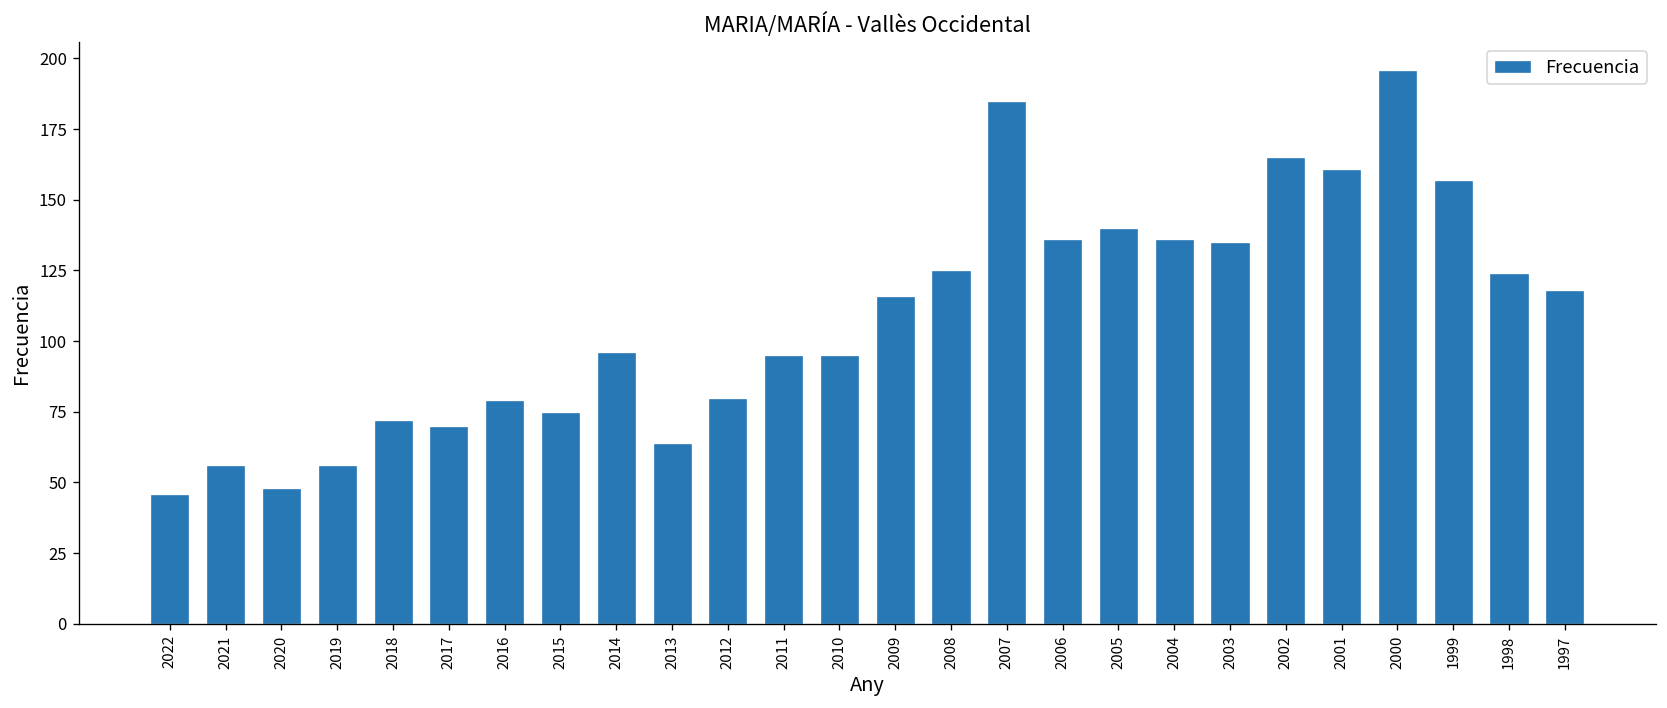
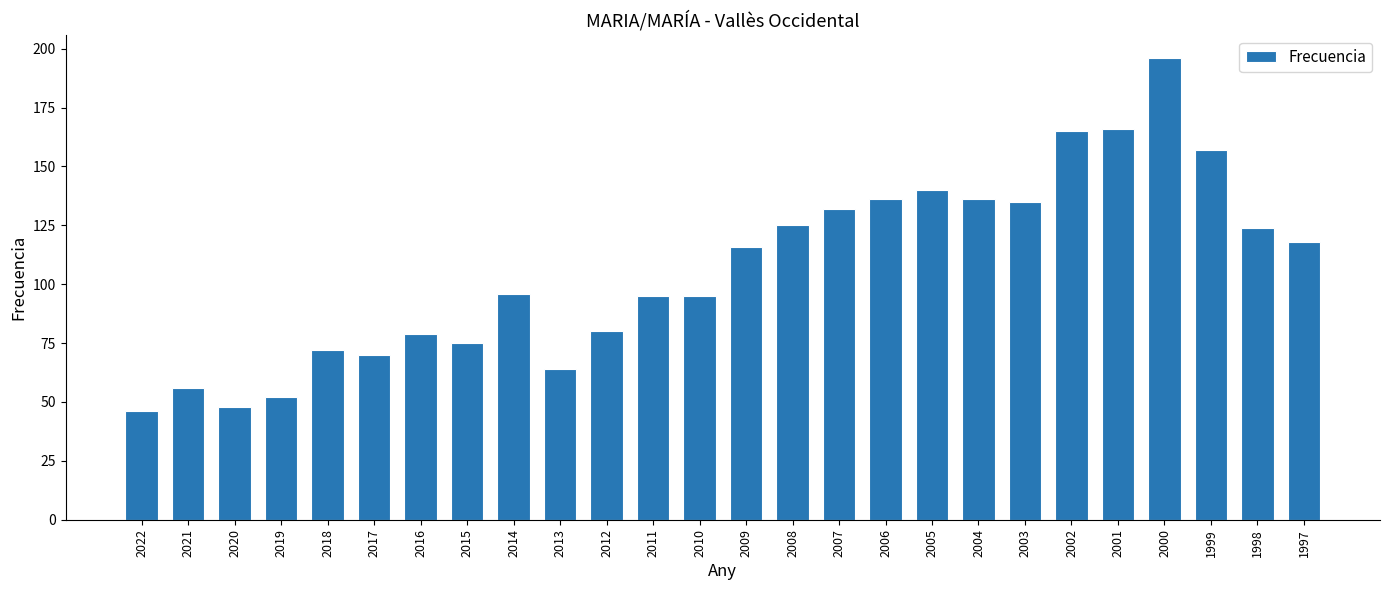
2019: 56 -> 52
2007: 185 -> 132
2001: 161 -> 166
